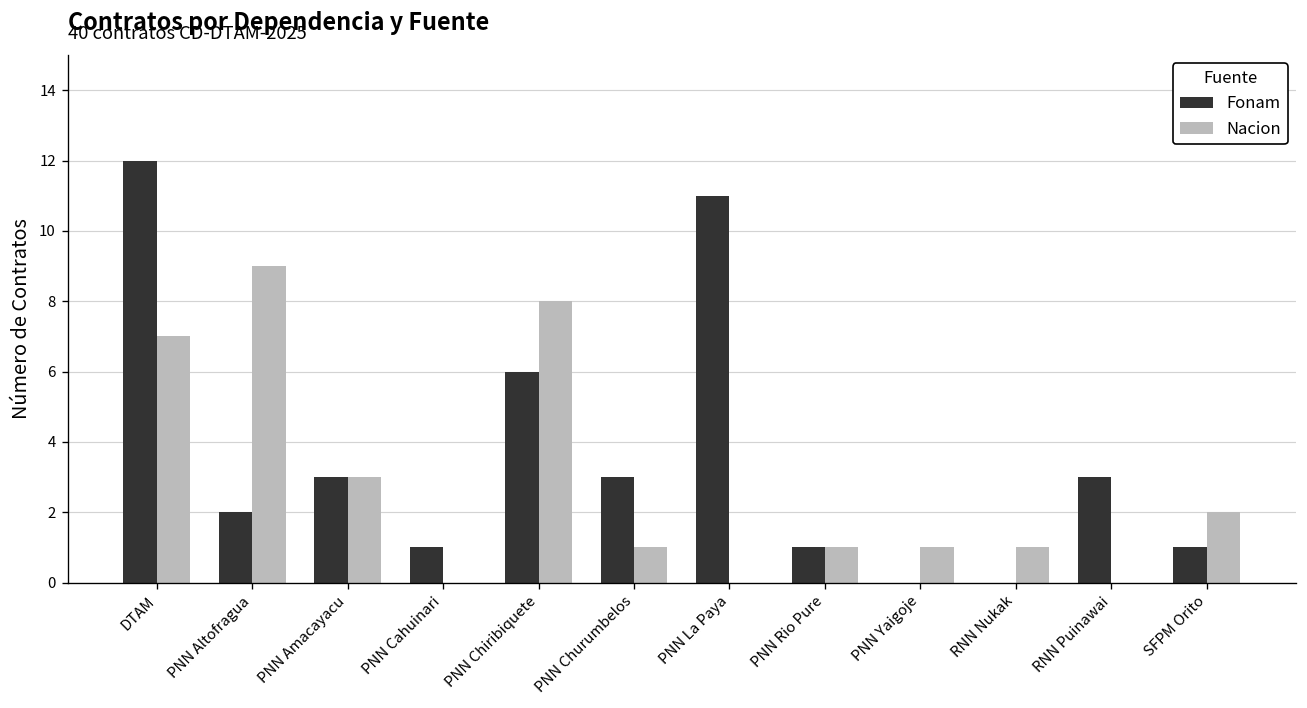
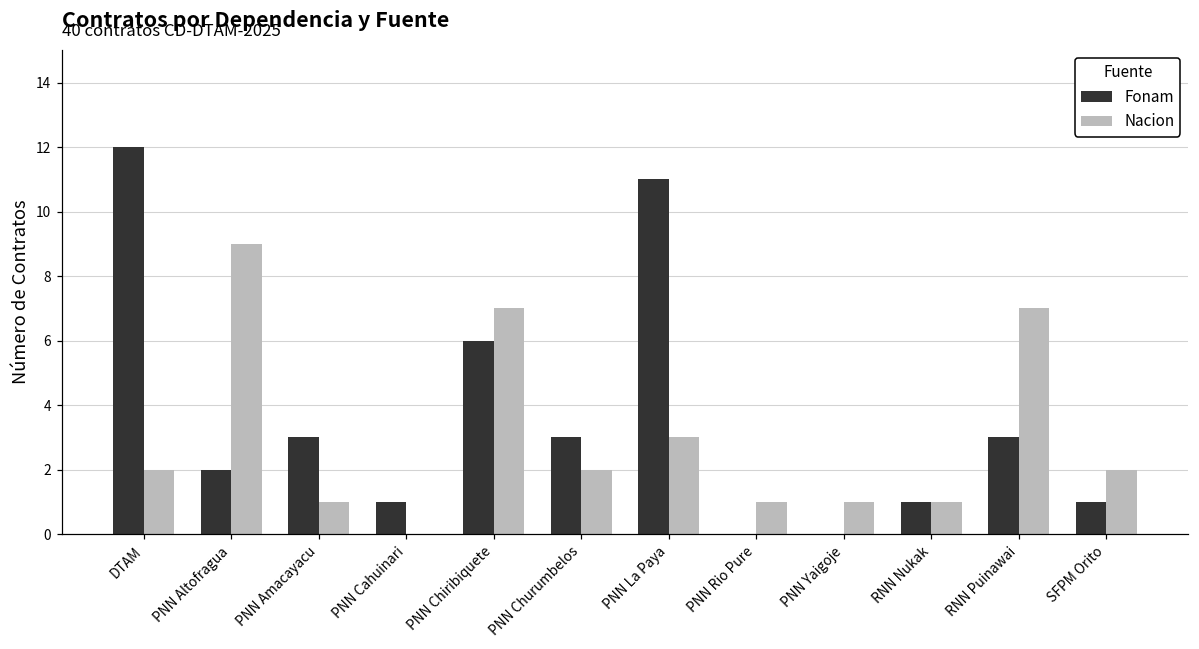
Nacion, DTAM: 7 -> 2
Nacion, PNN Amacayacu: 3 -> 1
Nacion, PNN Chiribiquete: 8 -> 7
Nacion, PNN Churumbelos: 1 -> 2
Nacion, PNN La Paya: 0 -> 3
Fonam, PNN Rio Pure: 1 -> 0
Fonam, RNN Nukak: 0 -> 1
Nacion, RNN Puinawai: 0 -> 7
